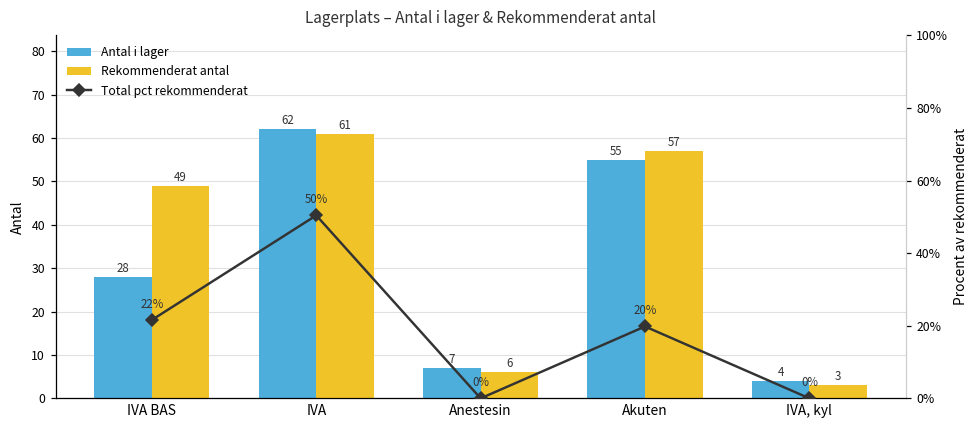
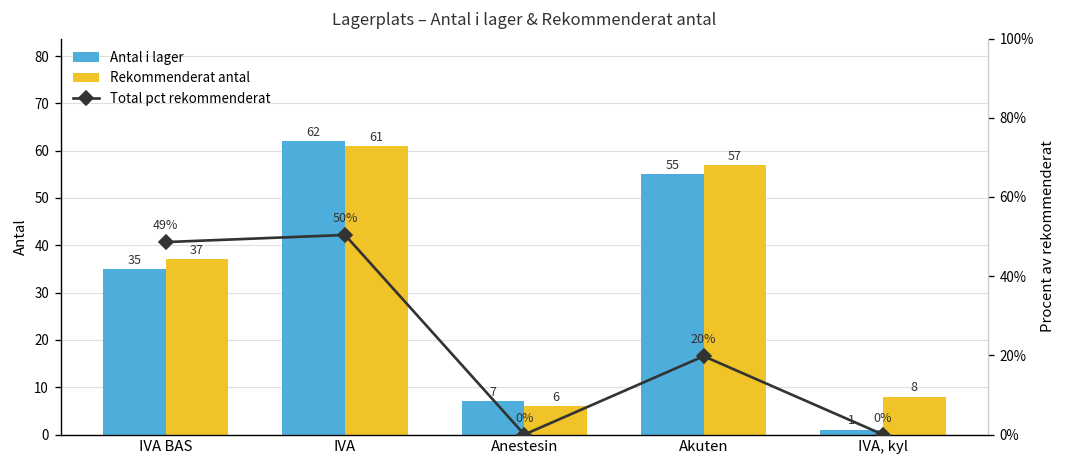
Antal i lager, IVA BAS: 28 -> 35
Rekommenderat antal, IVA BAS: 49 -> 37
Antal i lager, IVA, kyl: 4 -> 1
Rekommenderat antal, IVA, kyl: 3 -> 8
Total pct rekommenderat, IVA BAS: 22% -> 49%
